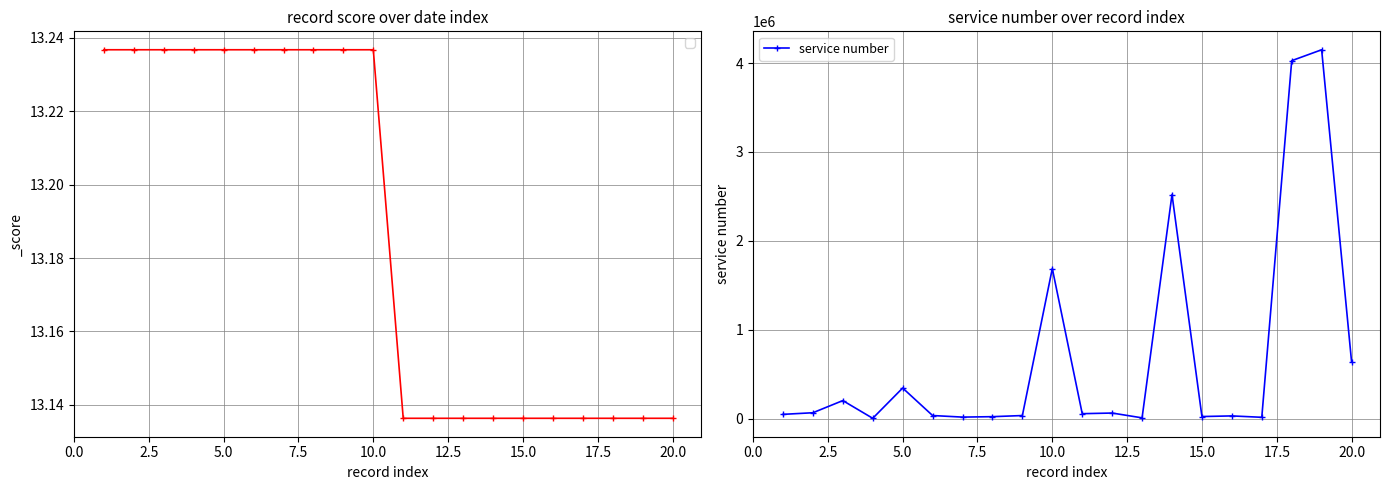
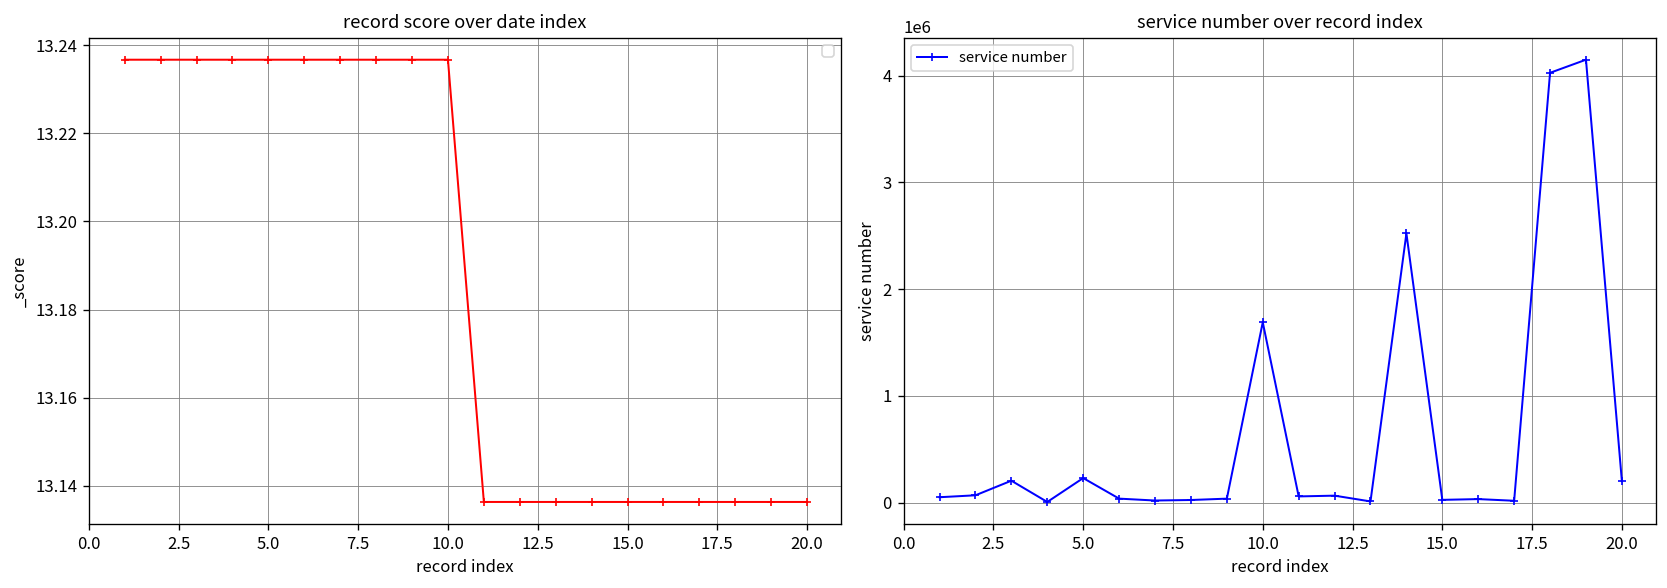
service number over record index, 5.0: 300000 -> 200000
service number over record index, 20.0: 600000 -> 200000
